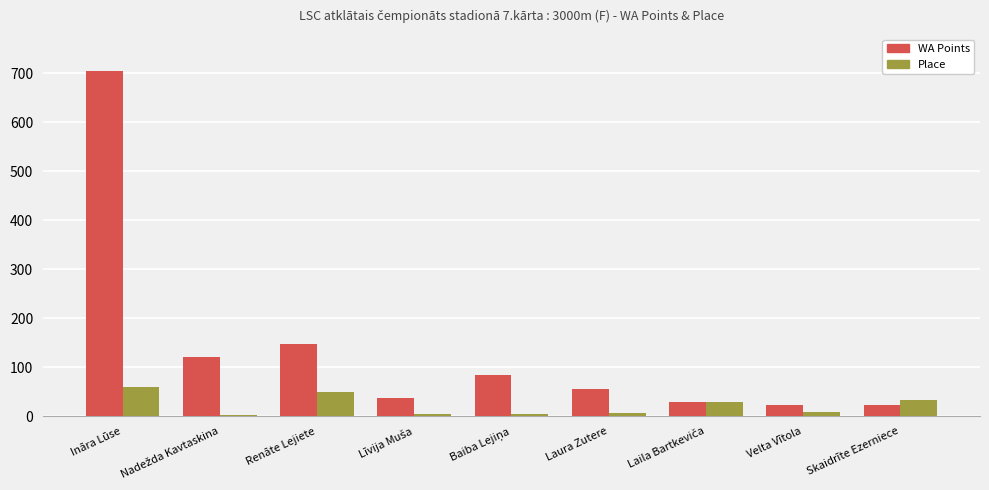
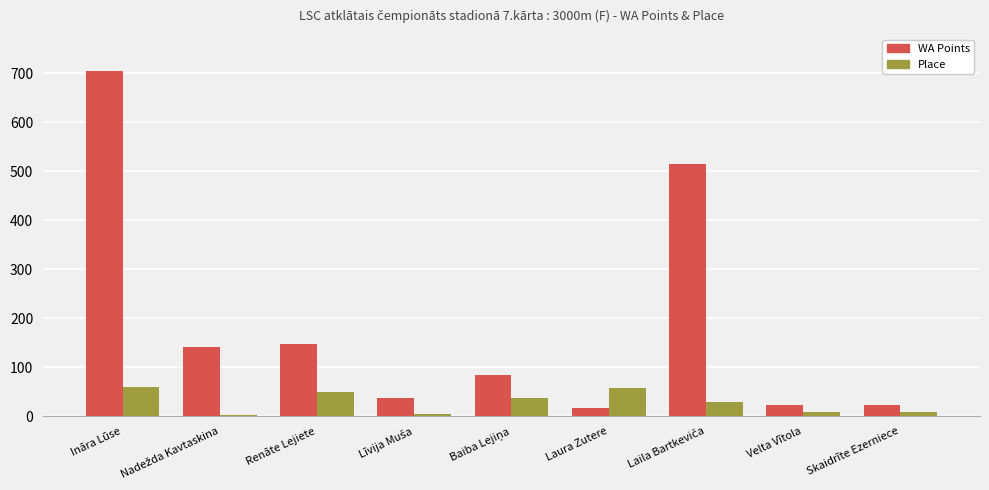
WA Points, Nadežda Kavtaskina: 120 -> 140
Place, Baiba Lejiņa: 10 -> 40
WA Points, Laura Zutere: 60 -> 20
Place, Laura Zutere: 10 -> 60
WA Points, Laila Bartkeviča: 30 -> 520
Place, Skaidrīte Ezerniece: 30 -> 10
